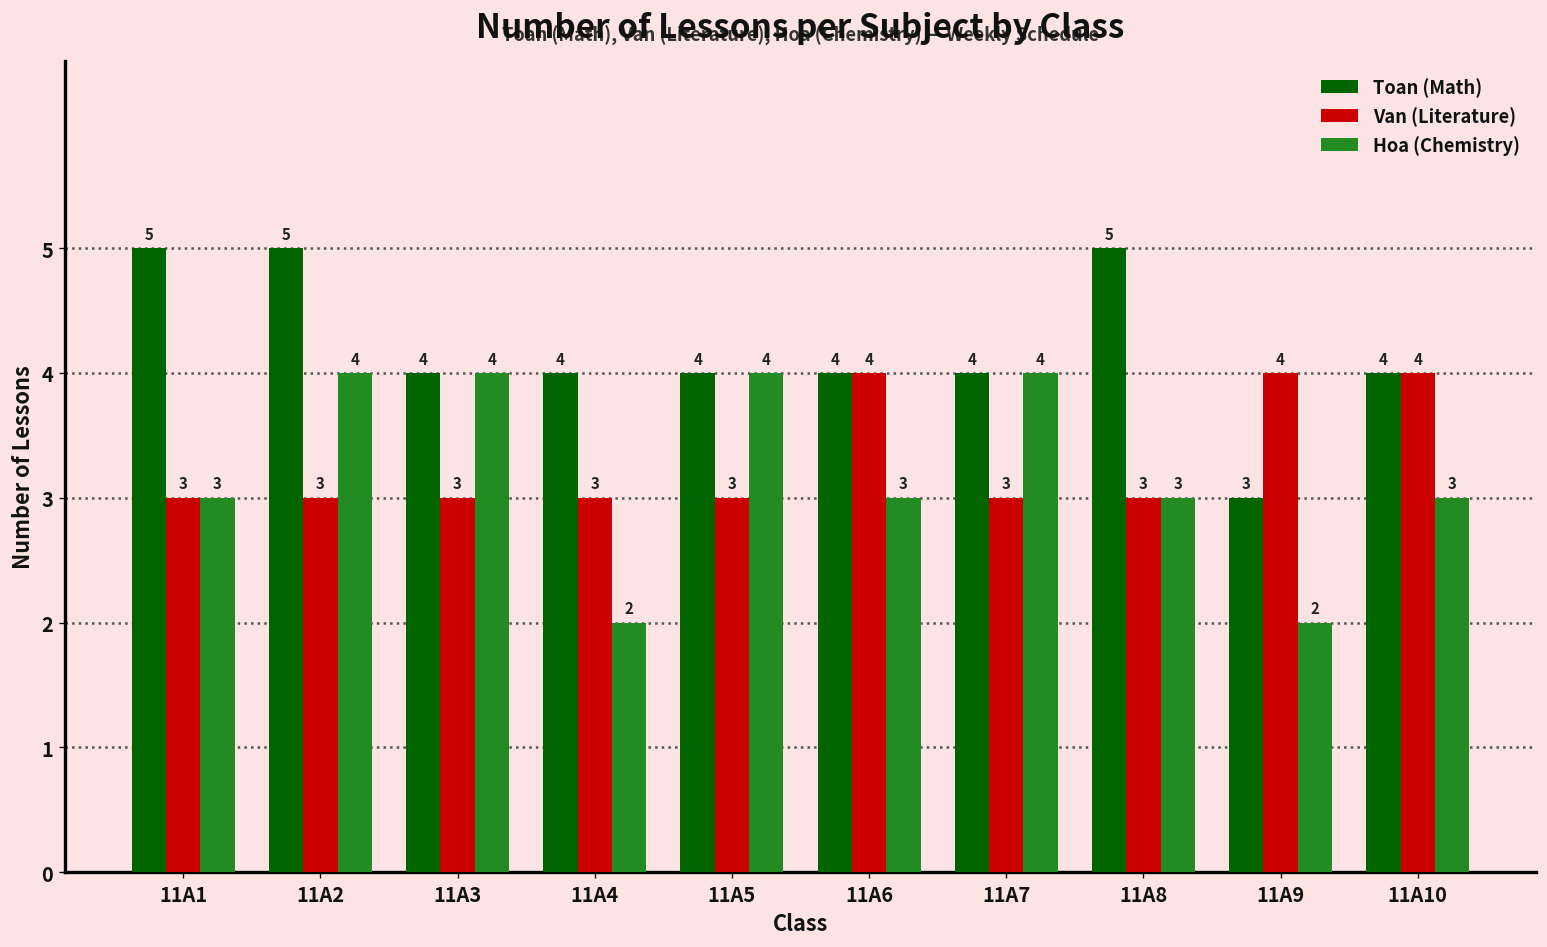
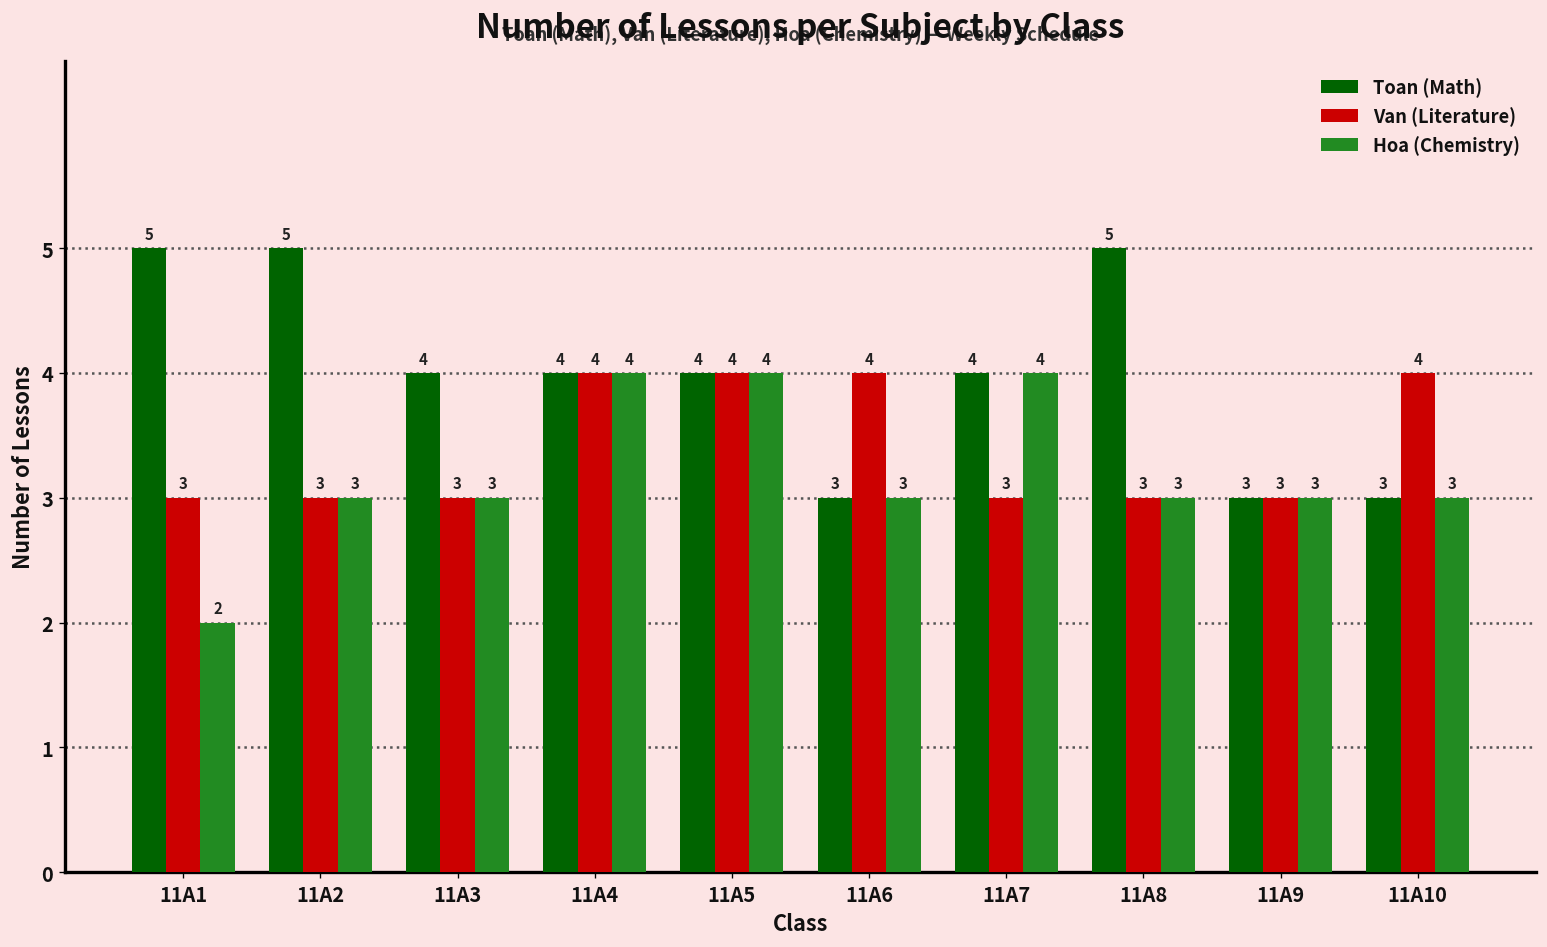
Hoa (Chemistry), 11A1: 3 -> 2
Hoa (Chemistry), 11A2: 4 -> 3
Hoa (Chemistry), 11A3: 4 -> 3
Van (Literature), 11A4: 3 -> 4
Hoa (Chemistry), 11A4: 2 -> 4
Van (Literature), 11A5: 3 -> 4
Toan (Math), 11A6: 4 -> 3
Van (Literature), 11A9: 4 -> 3
Hoa (Chemistry), 11A9: 2 -> 3
Toan (Math), 11A10: 4 -> 3
